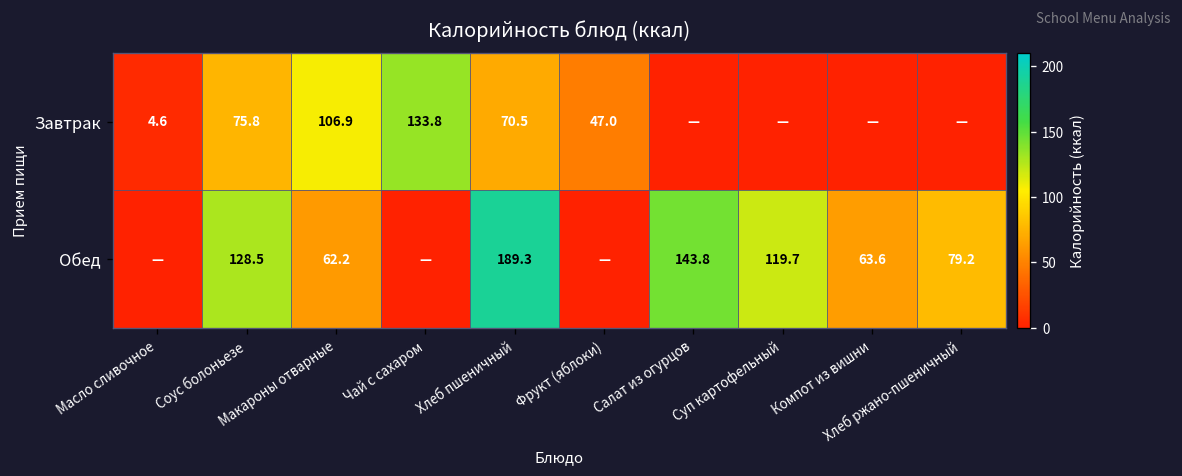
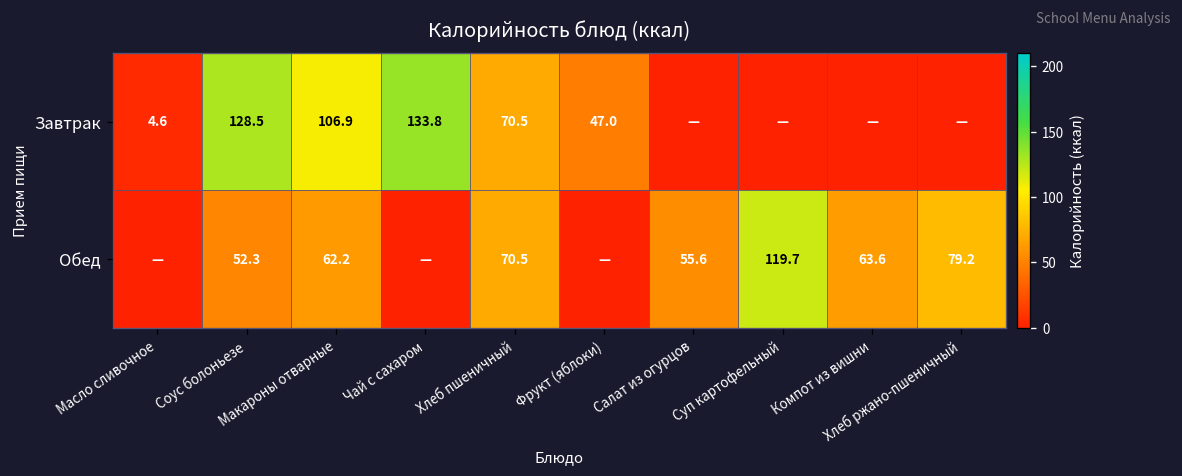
Завтрак, Соус болоньезе: 75.8 -> 128.5
Обед, Соус болоньезе: 128.5 -> 52.3
Обед, Хлеб пшеничный: 189.3 -> 70.5
Обед, Салат из огурцов: 143.8 -> 55.6
